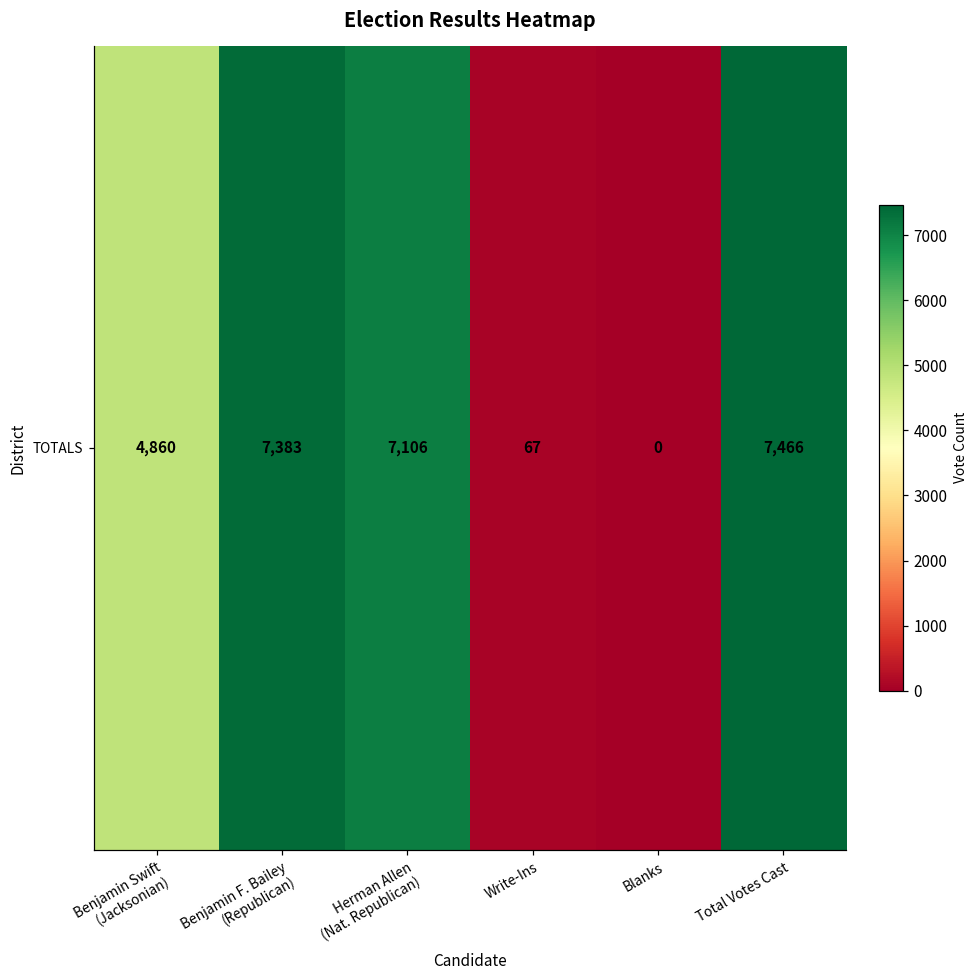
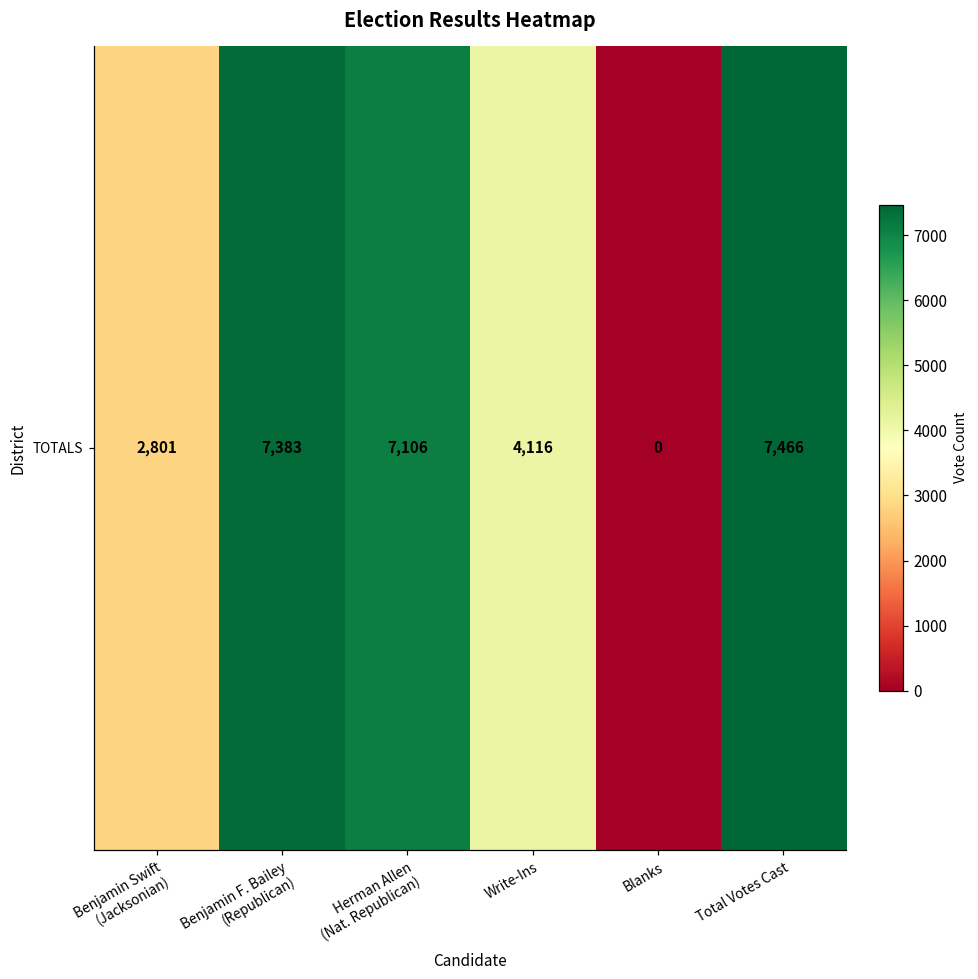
TOTALS, Benjamin Swift (Jacksonian): 4,860 -> 2,801
TOTALS, Write-Ins: 67 -> 4,116
